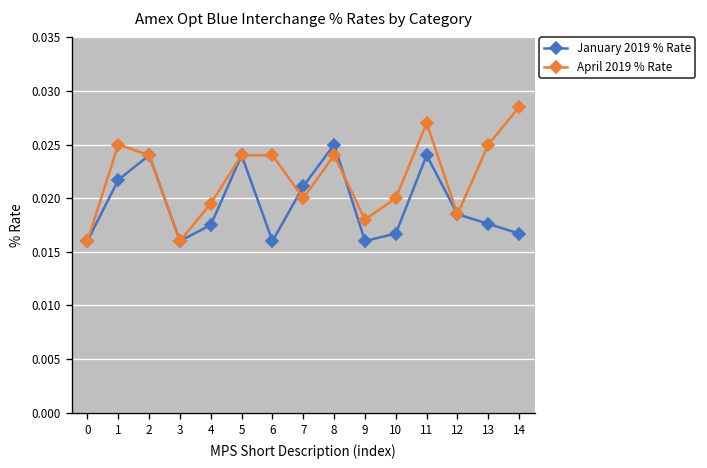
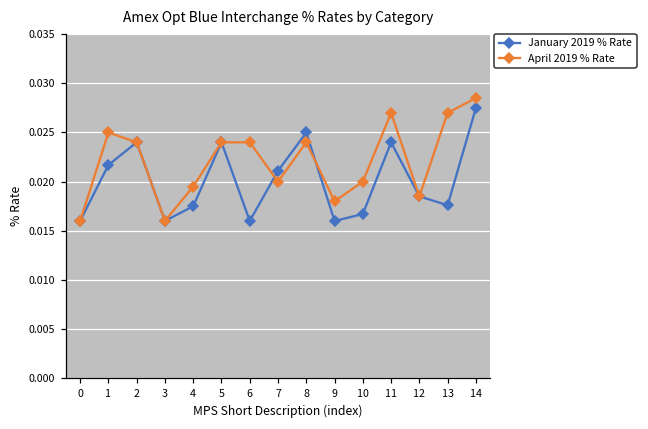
April 2019 % Rate, 13: 0.025 -> 0.027
January 2019 % Rate, 14: 0.017 -> 0.028
